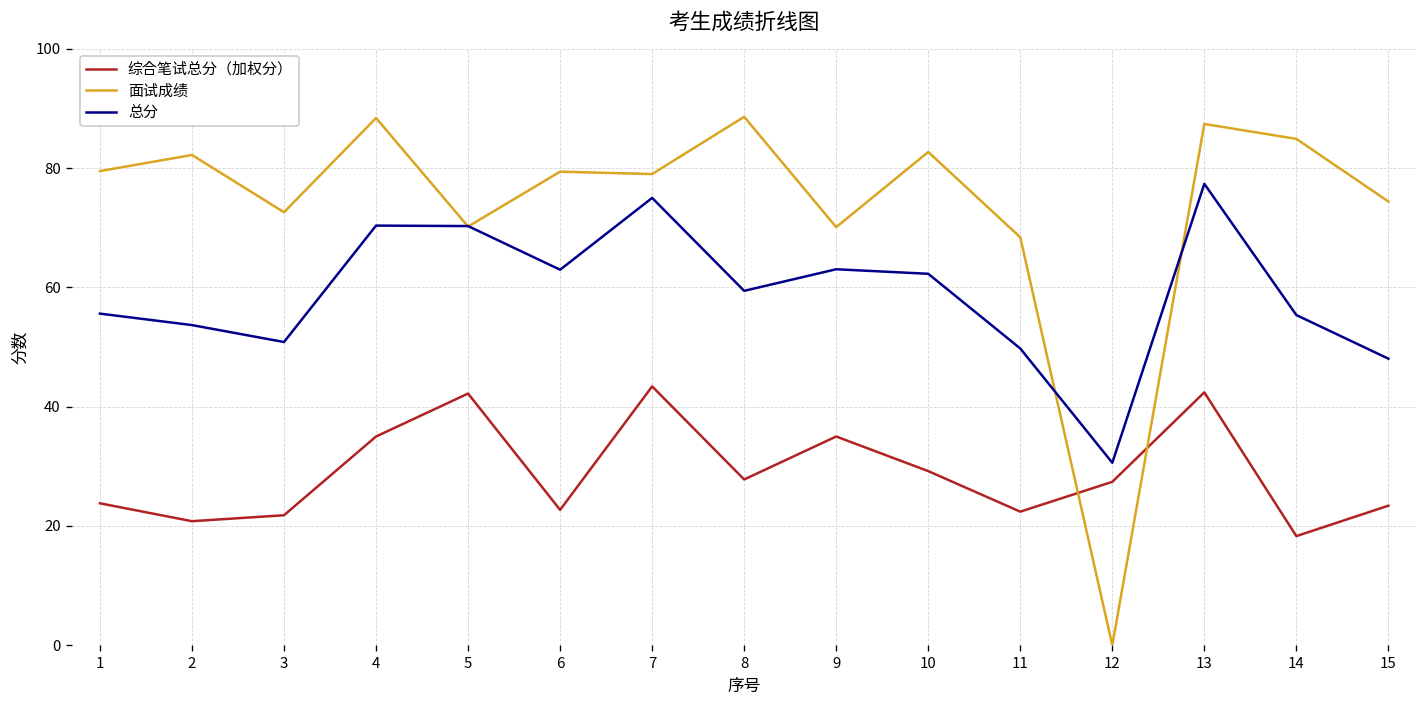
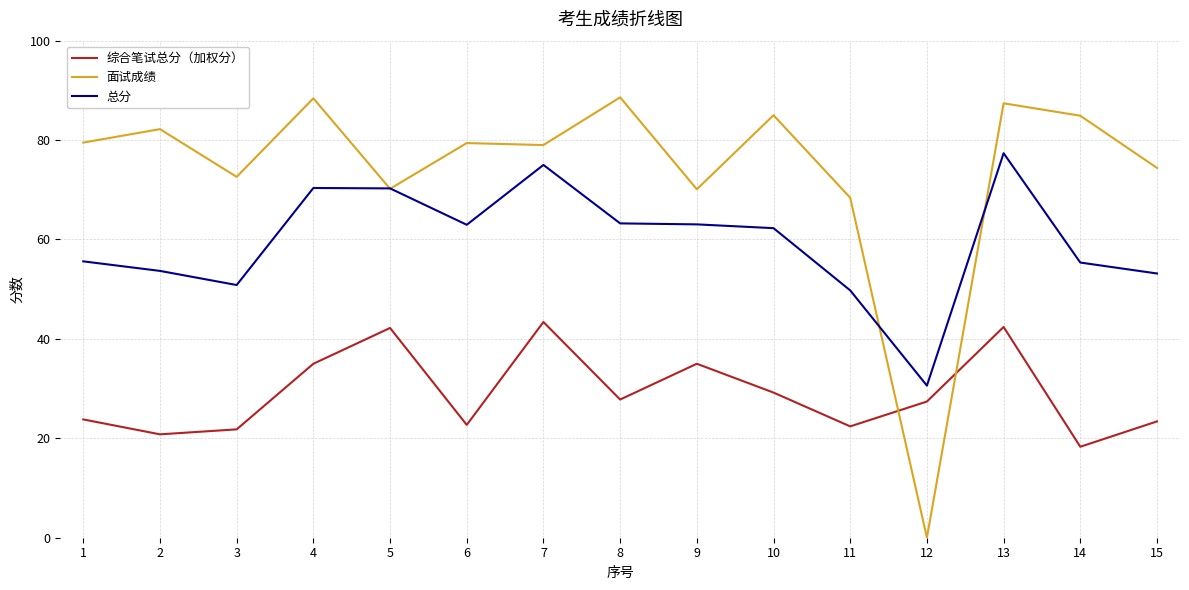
总分, 8: 59 -> 63
面试成绩, 10: 83 -> 85
总分, 15: 48 -> 53
